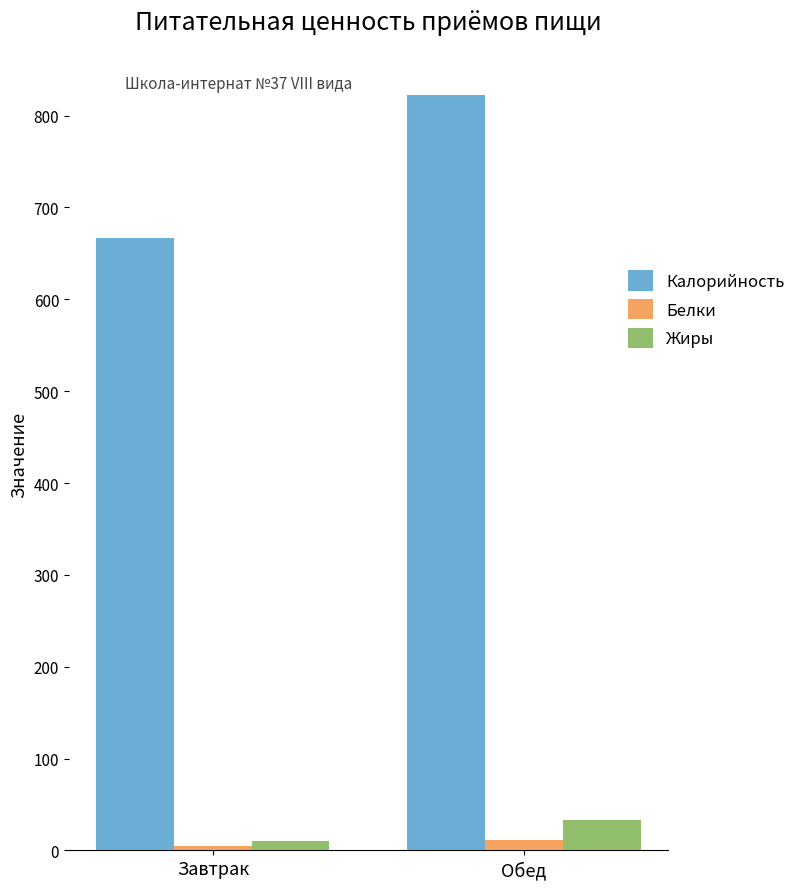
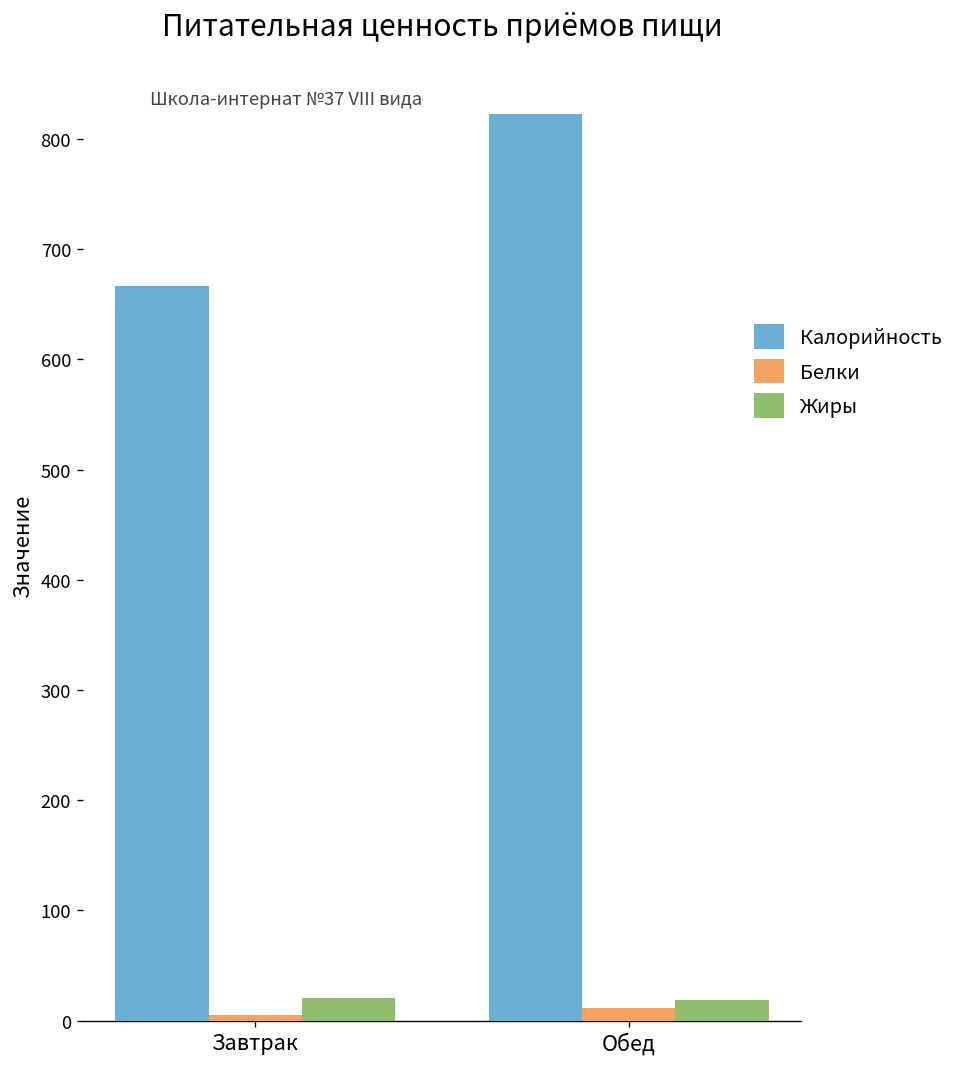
Жиры, Завтрак: 10 -> 20
Жиры, Обед: 30 -> 20
